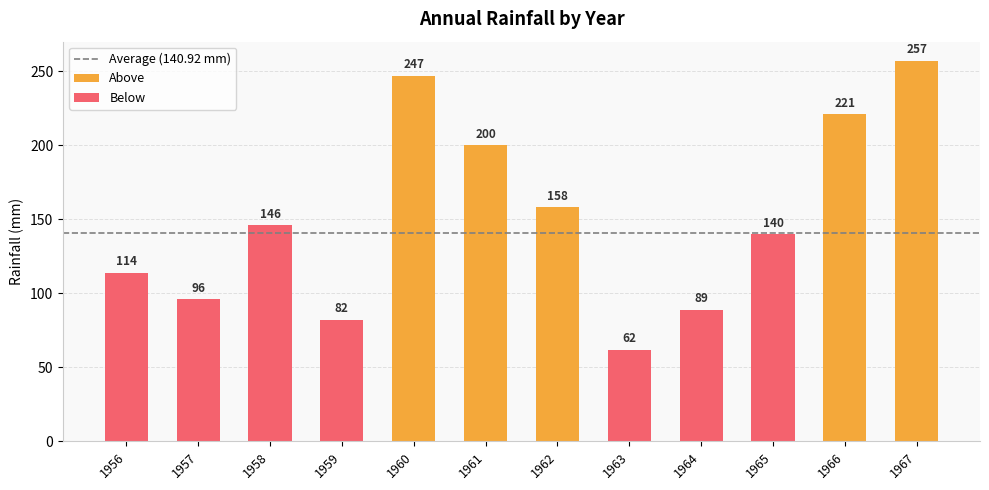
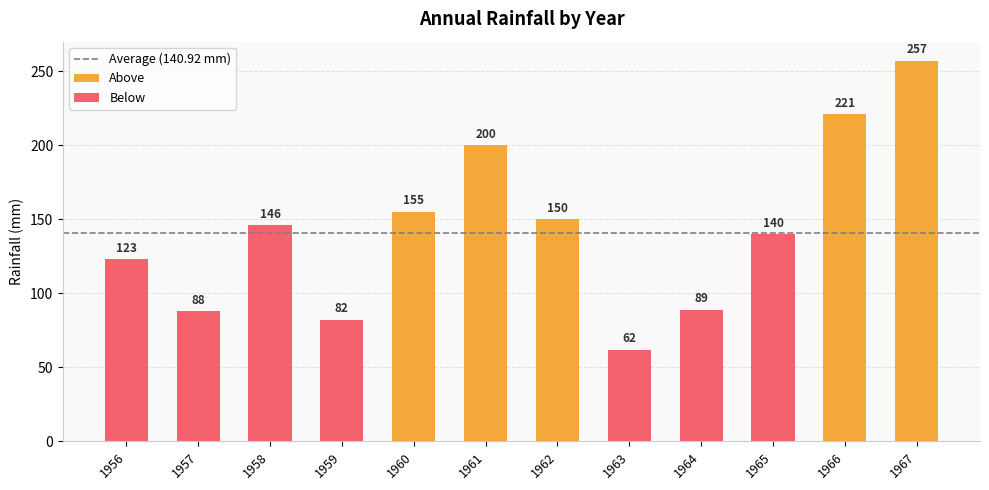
Below, 1956: 114 -> 123
Below, 1957: 96 -> 88
Above, 1960: 247 -> 155
Above, 1962: 158 -> 150
